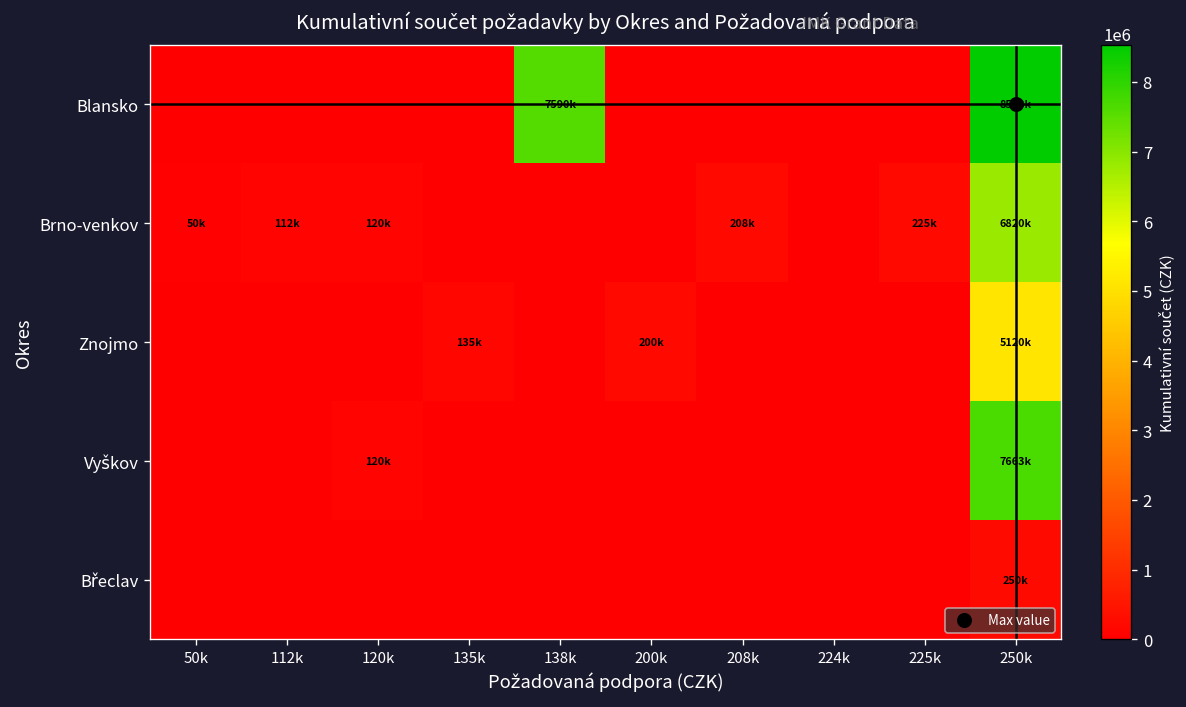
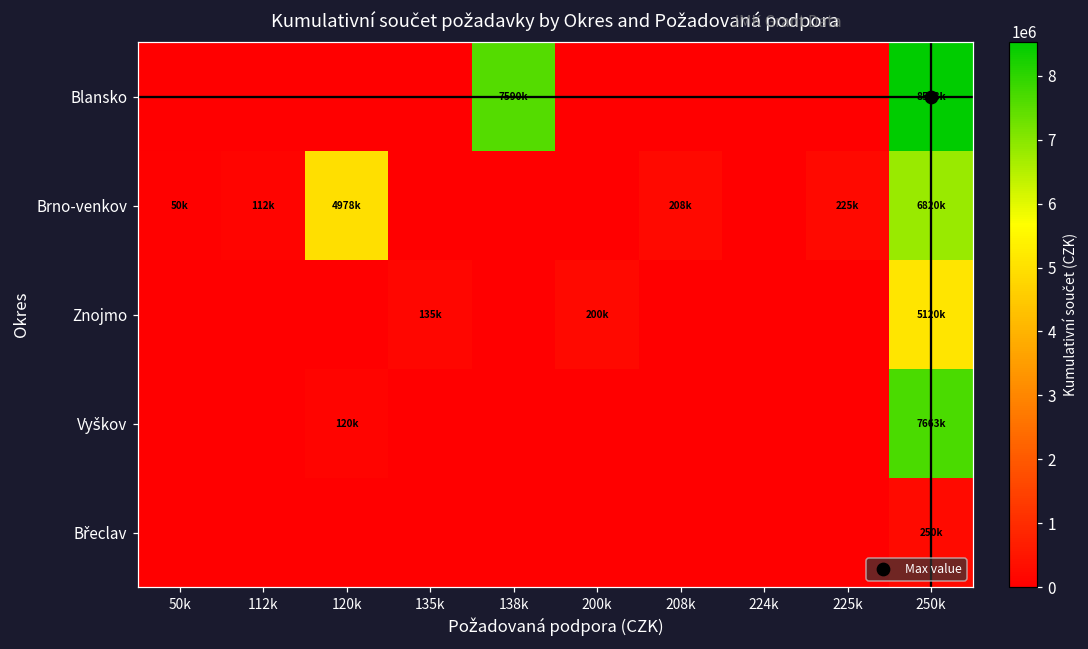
Brno-venkov, 120k: 120k -> 4978k
